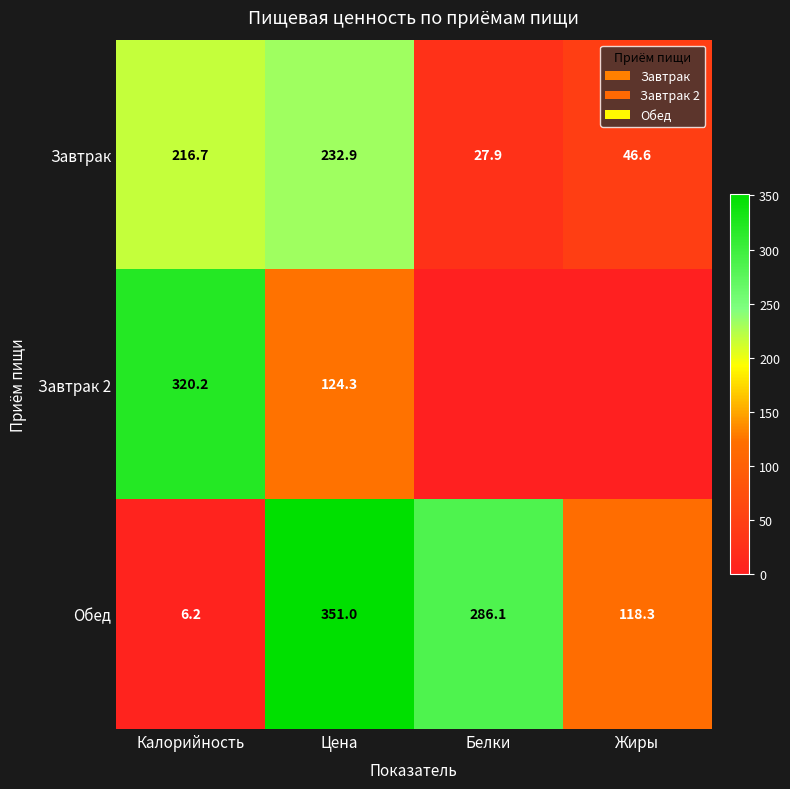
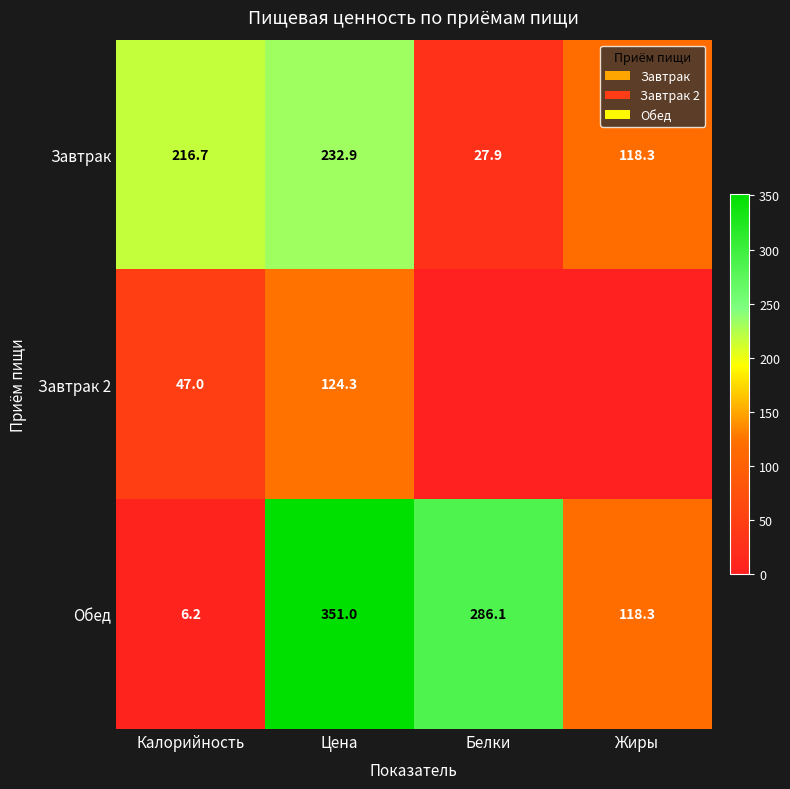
Завтрак, Жиры: 46.6 -> 118.3
Завтрак 2, Калорийность: 320.2 -> 47.0
